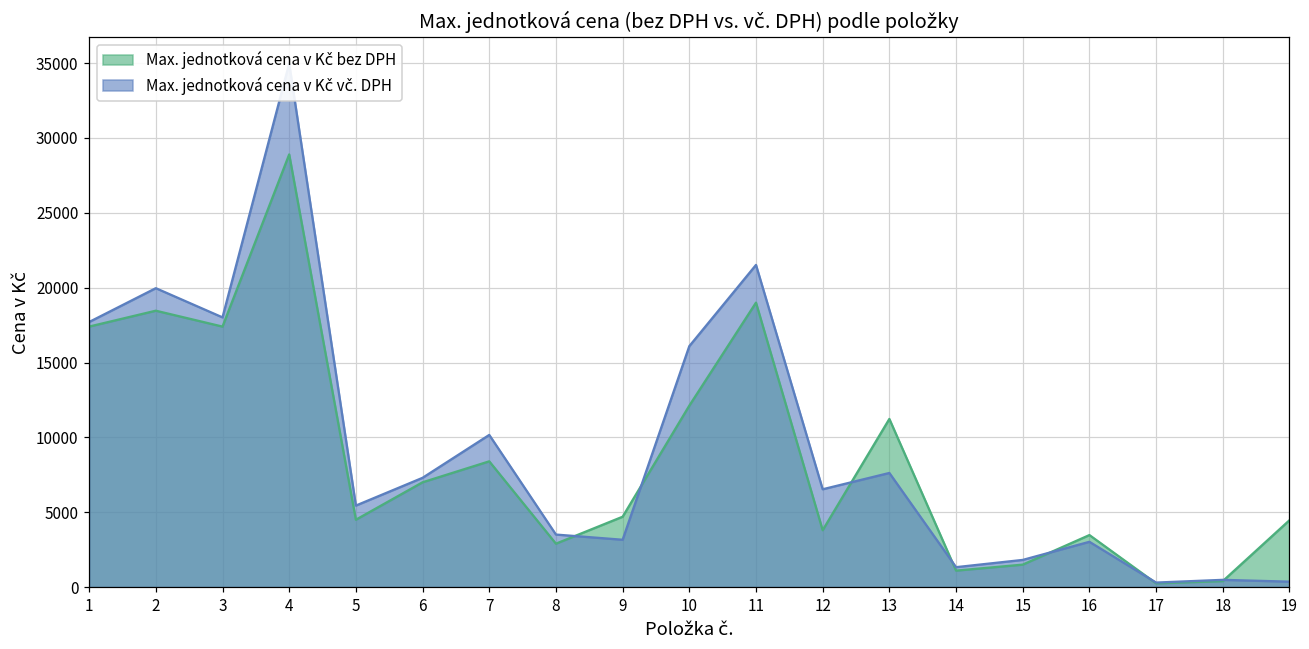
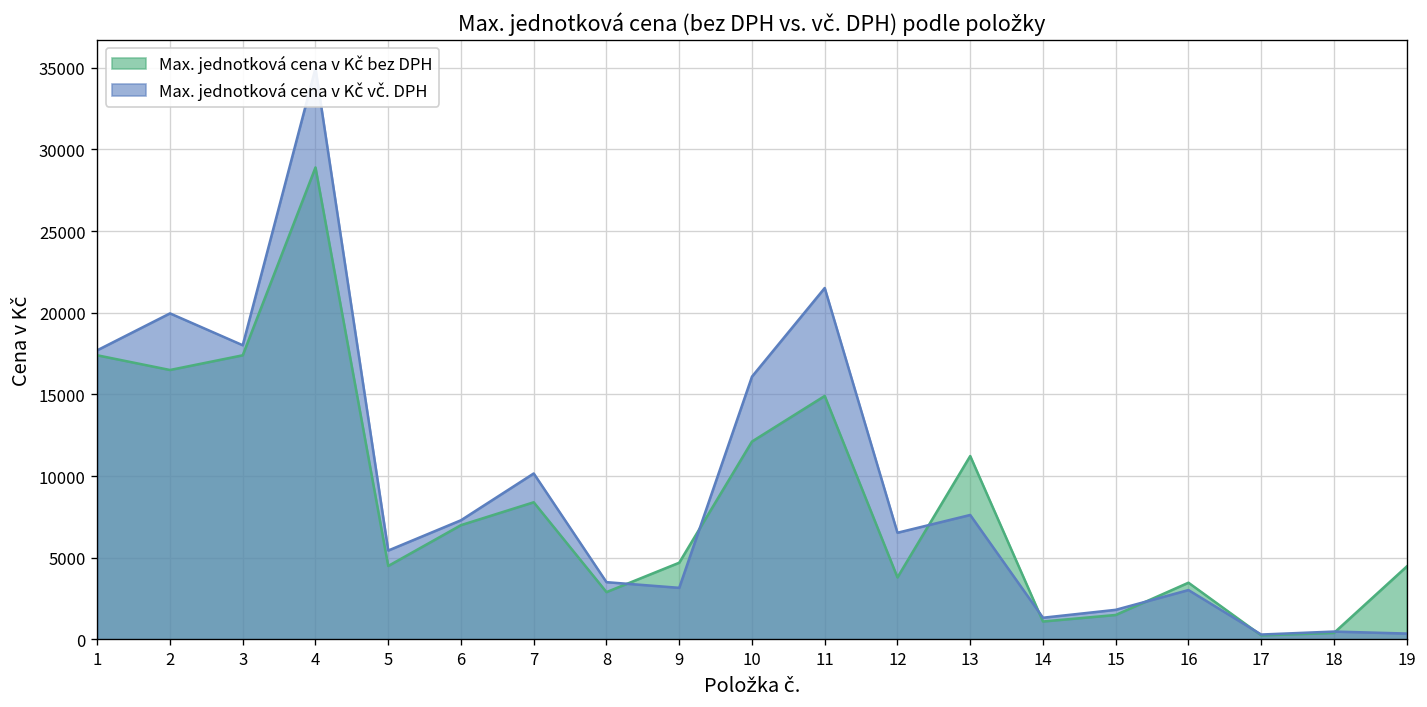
Max. jednotková cena v Kč bez DPH, 2: 18500 -> 16500
Max. jednotková cena v Kč bez DPH, 11: 19000 -> 14900
